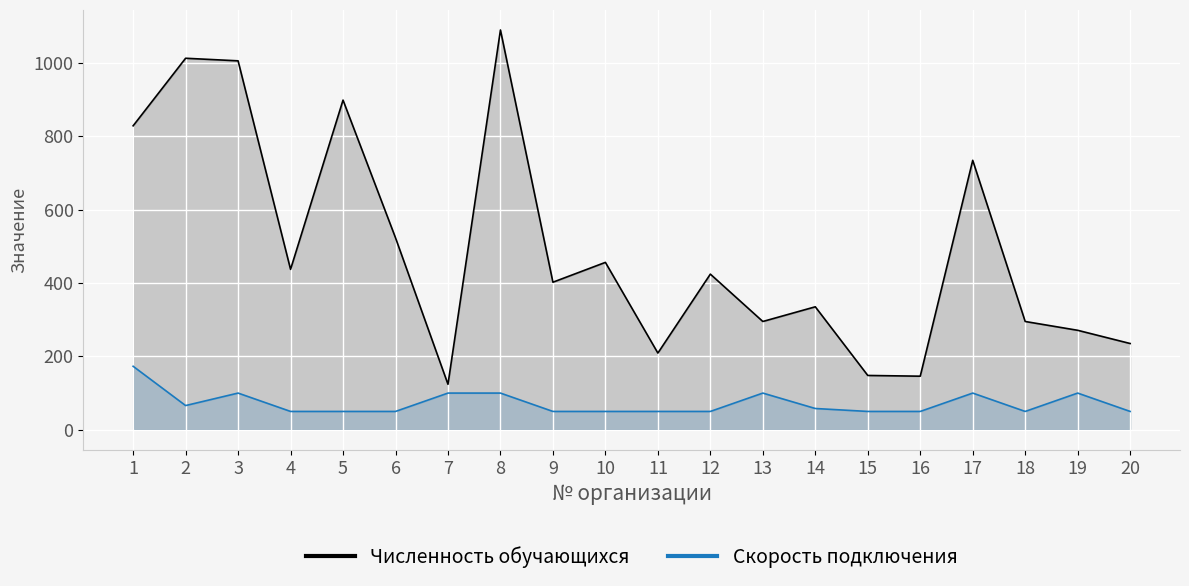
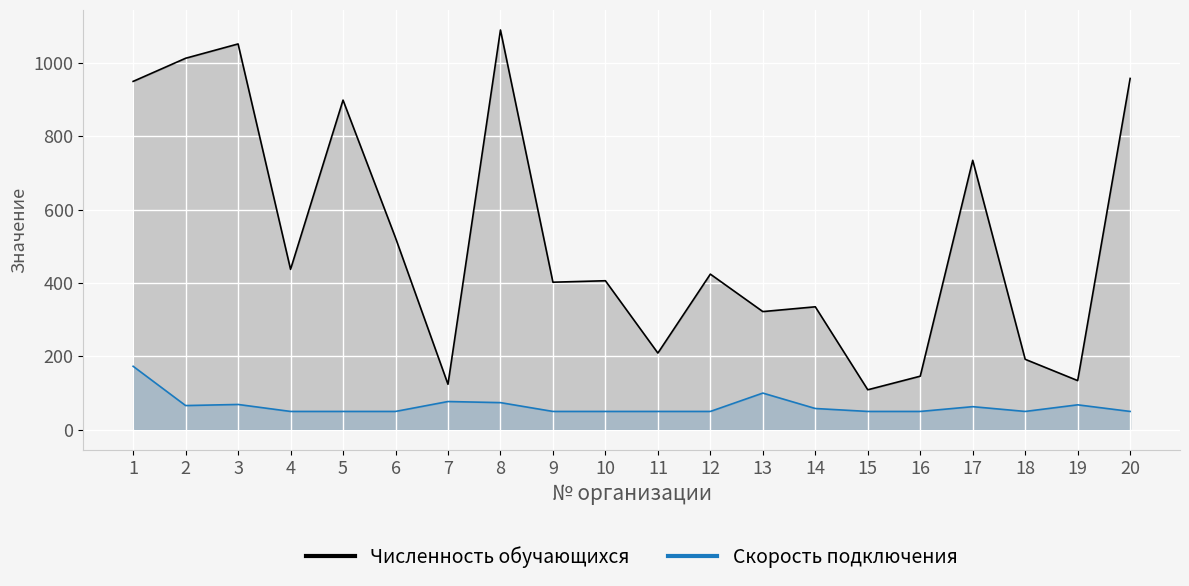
Численность обучающихся, 1: 830 -> 950
Численность обучающихся, 3: 1010 -> 1050
Скорость подключения, 3: 100 -> 70
Скорость подключения, 7: 100 -> 80
Скорость подключения, 8: 100 -> 70
Численность обучающихся, 10: 460 -> 410
Численность обучающихся, 13: 300 -> 320
Численность обучающихся, 15: 150 -> 110
Скорость подключения, 17: 100 -> 60
Численность обучающихся, 18: 300 -> 190
Численность обучающихся, 19: 270 -> 130
Скорость подключения, 19: 100 -> 70
Численность обучающихся, 20: 240 -> 960
